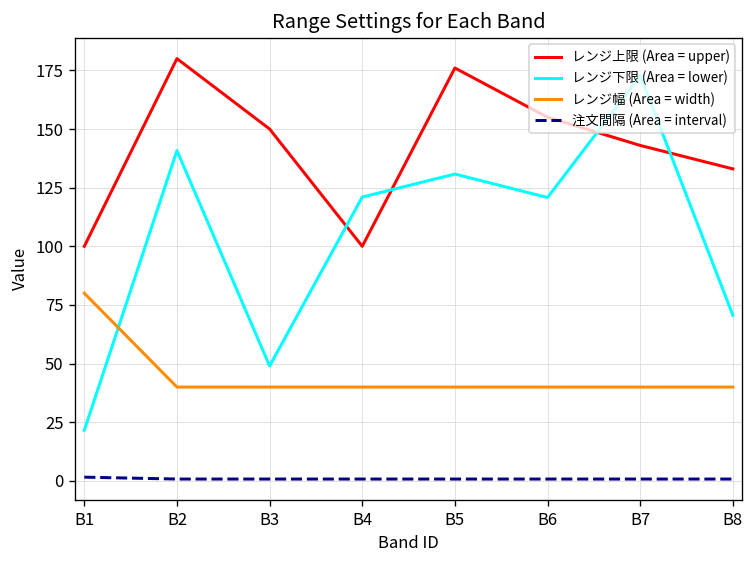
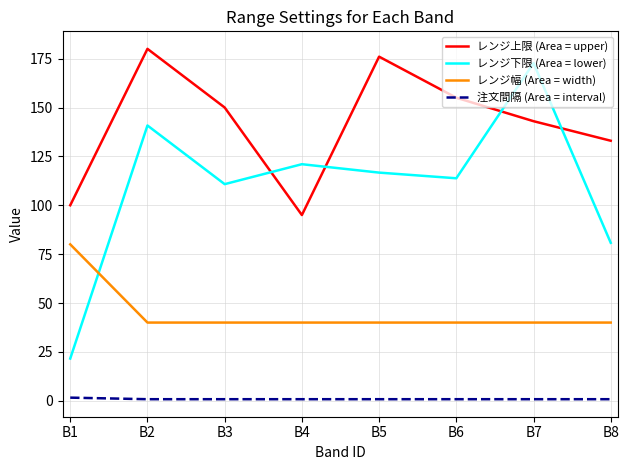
レンジ下限 (Area = lower), B3: 49 -> 111
レンジ上限 (Area = upper), B4: 100 -> 95
レンジ下限 (Area = lower), B5: 131 -> 117
レンジ下限 (Area = lower), B6: 121 -> 114
レンジ下限 (Area = lower), B8: 71 -> 81
